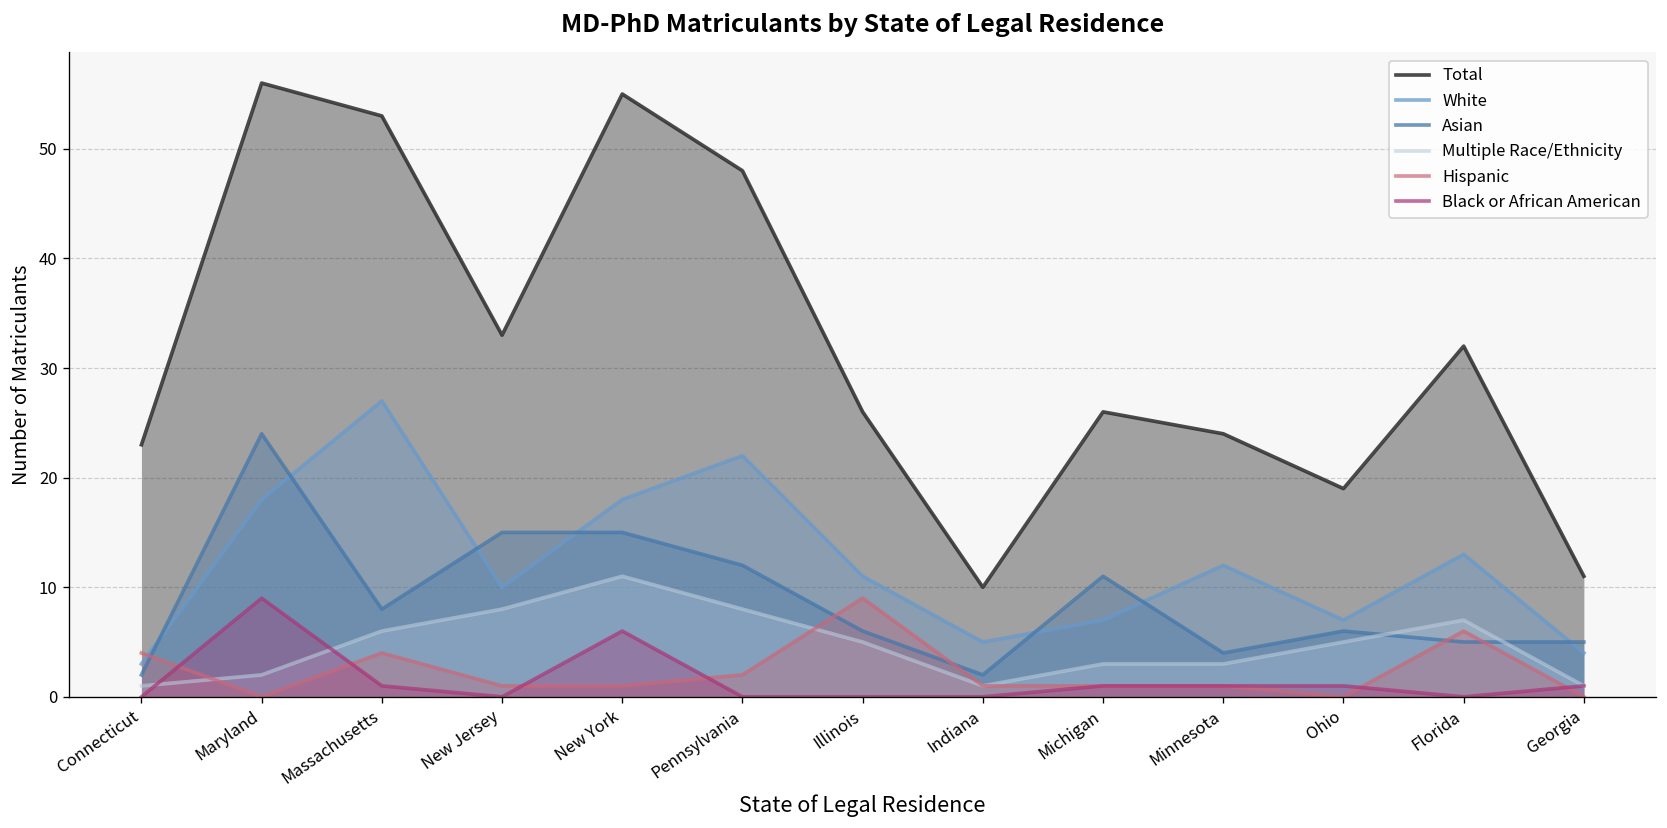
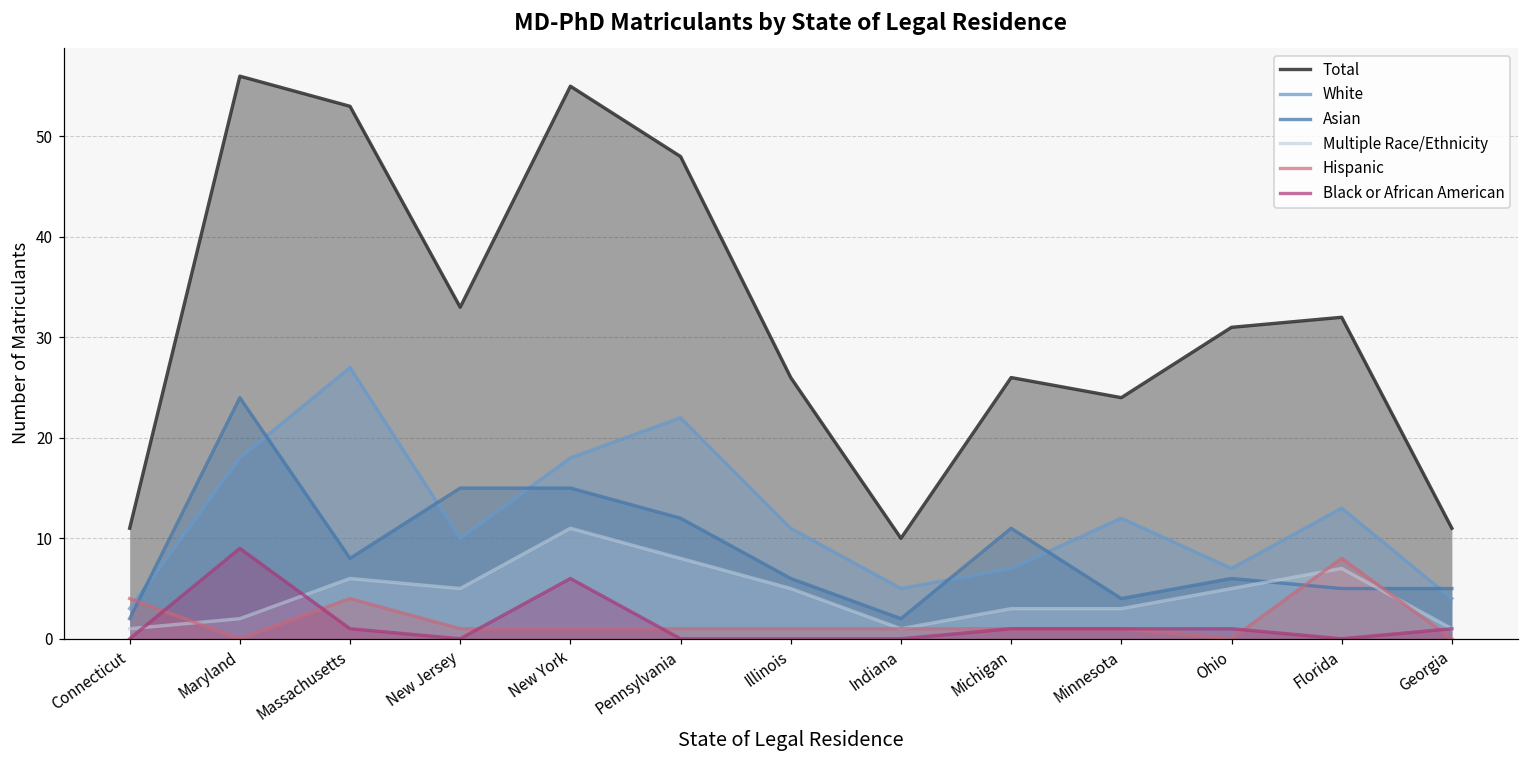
Total, Connecticut: 23 -> 11
Multiple Race/Ethnicity, New Jersey: 8 -> 5
Hispanic, Pennsylvania: 2 -> 1
Hispanic, Illinois: 9 -> 1
Total, Ohio: 19 -> 31
Hispanic, Florida: 6 -> 8
